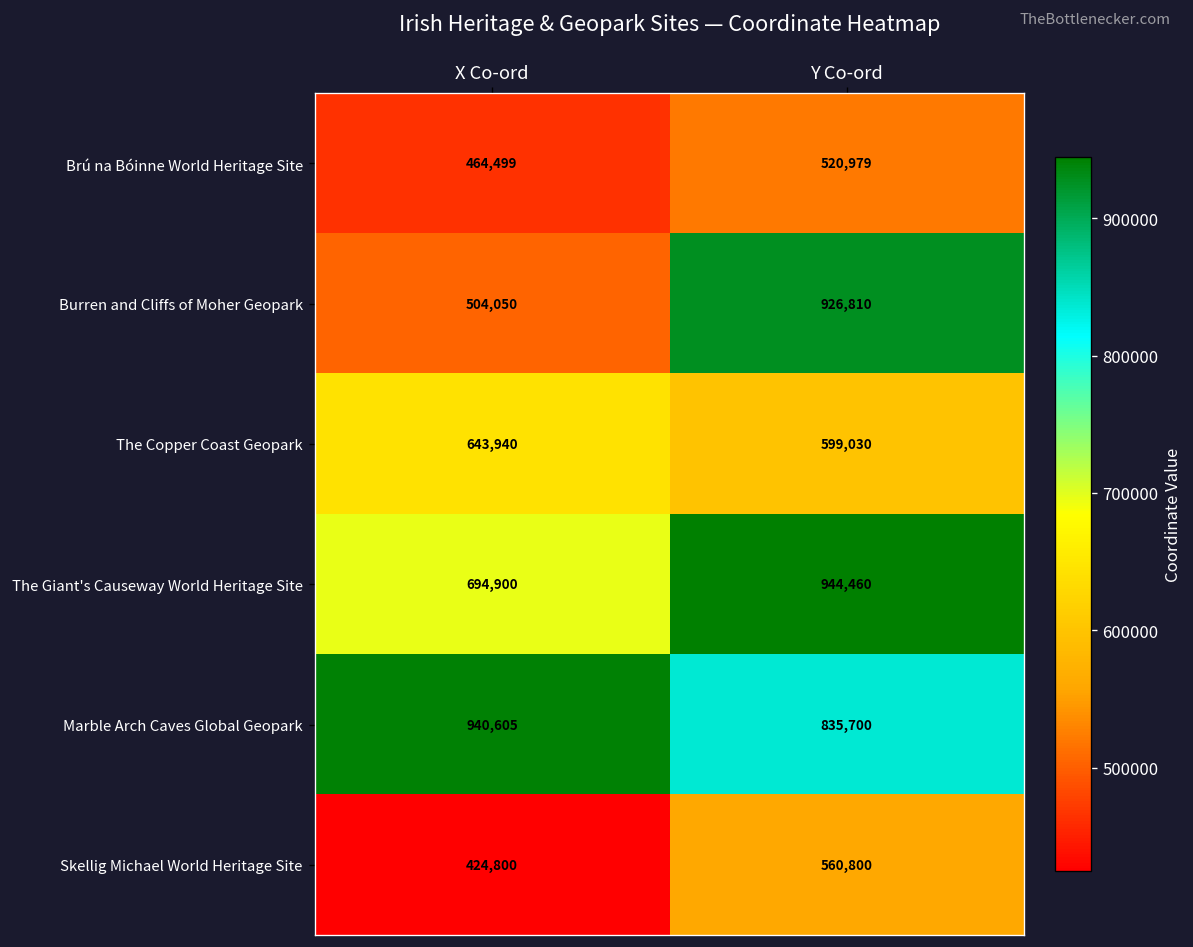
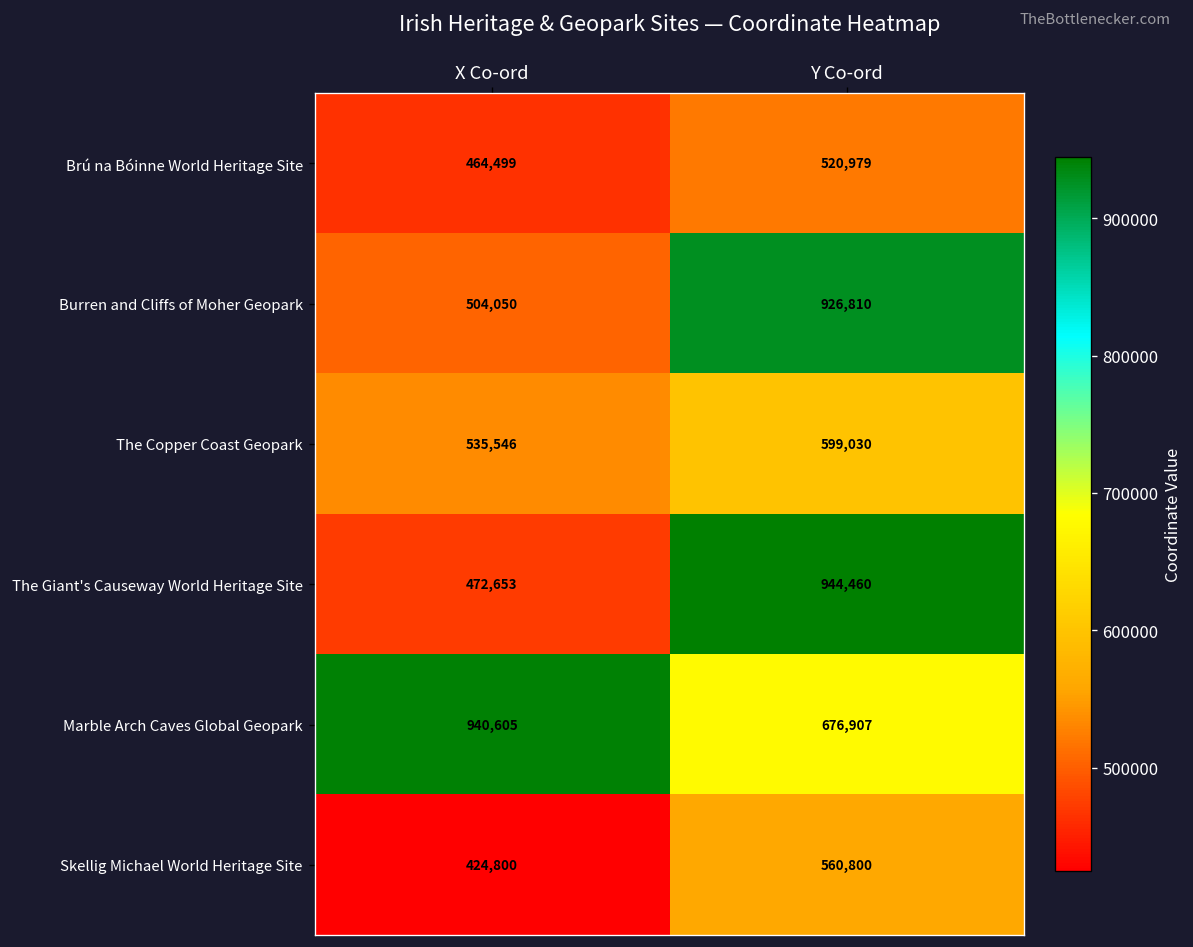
The Copper Coast Geopark, X Co-ord: 643,940 -> 535,546
The Giant's Causeway World Heritage Site, X Co-ord: 694,900 -> 472,653
Marble Arch Caves Global Geopark, Y Co-ord: 835,700 -> 676,907
